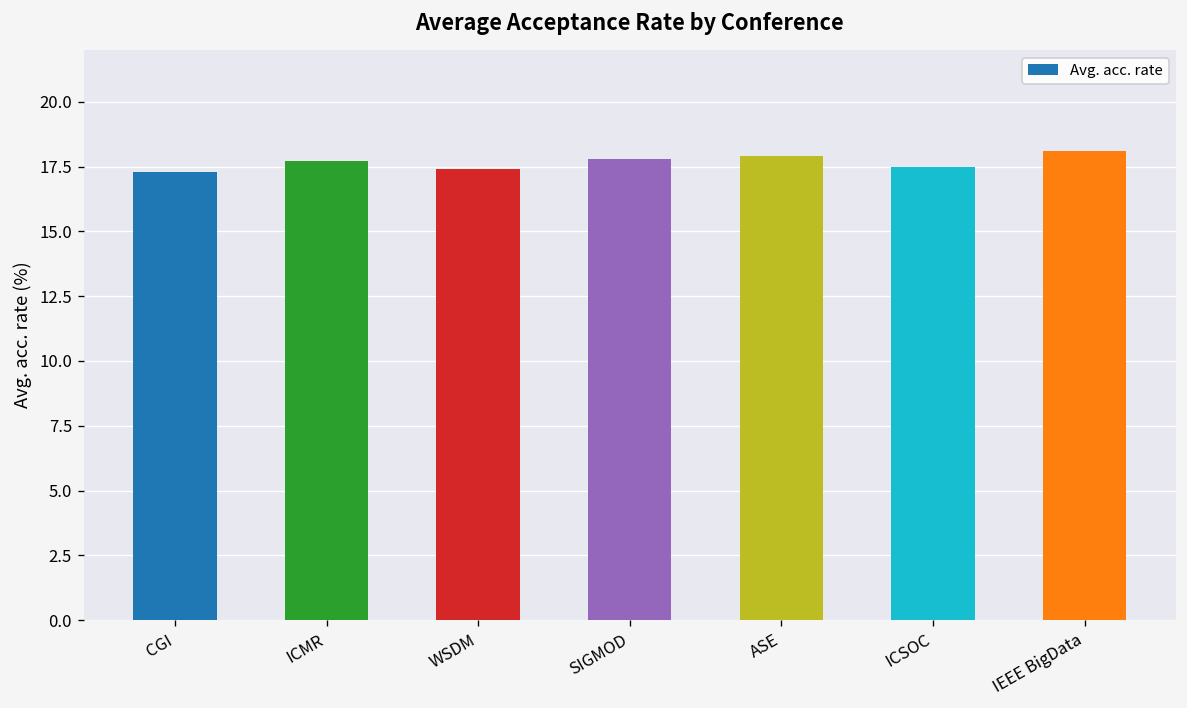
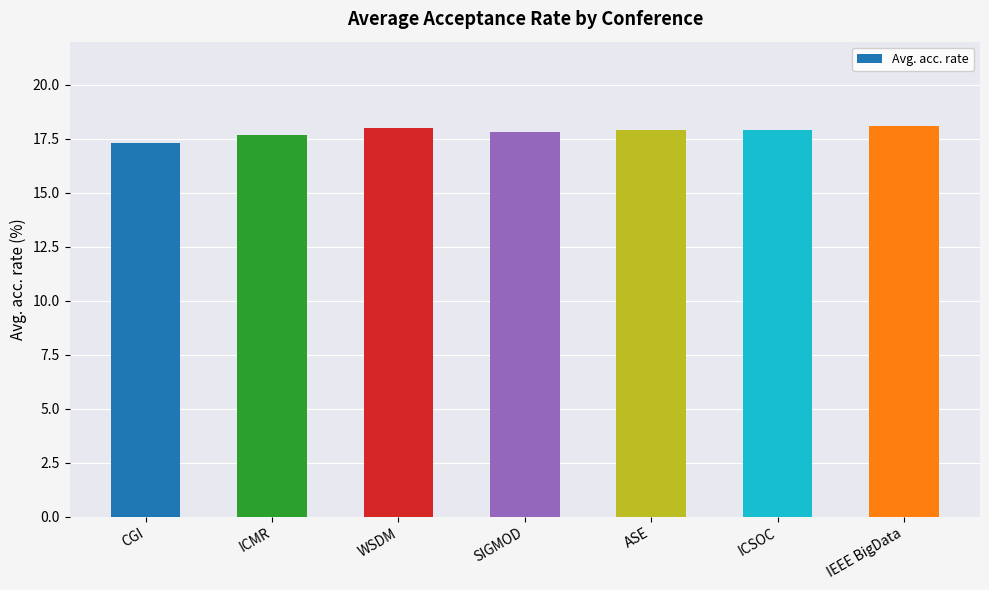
WSDM: 17.4 -> 18.0
ICSOC: 17.5 -> 17.9
